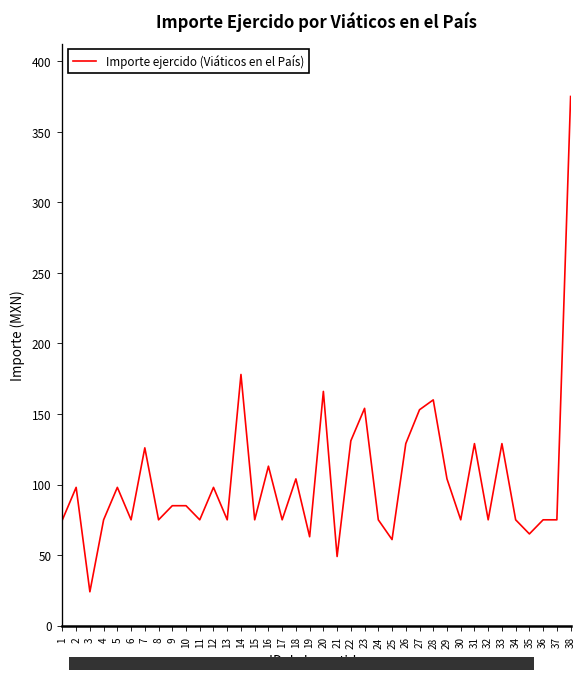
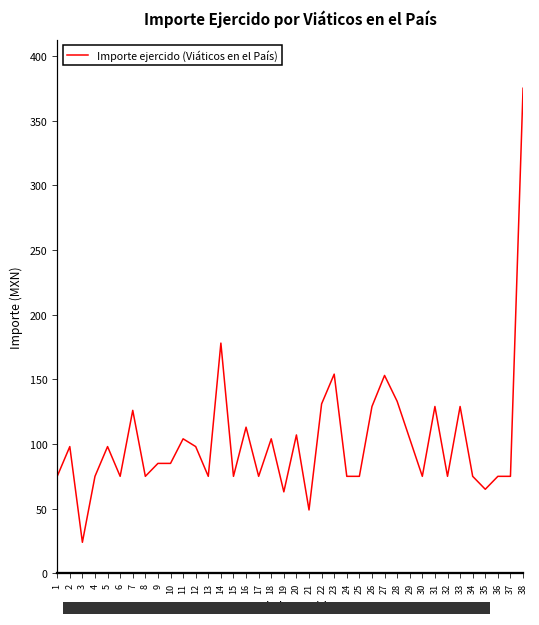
11: 75 -> 104
20: 166 -> 107
25: 61 -> 75
28: 160 -> 133
